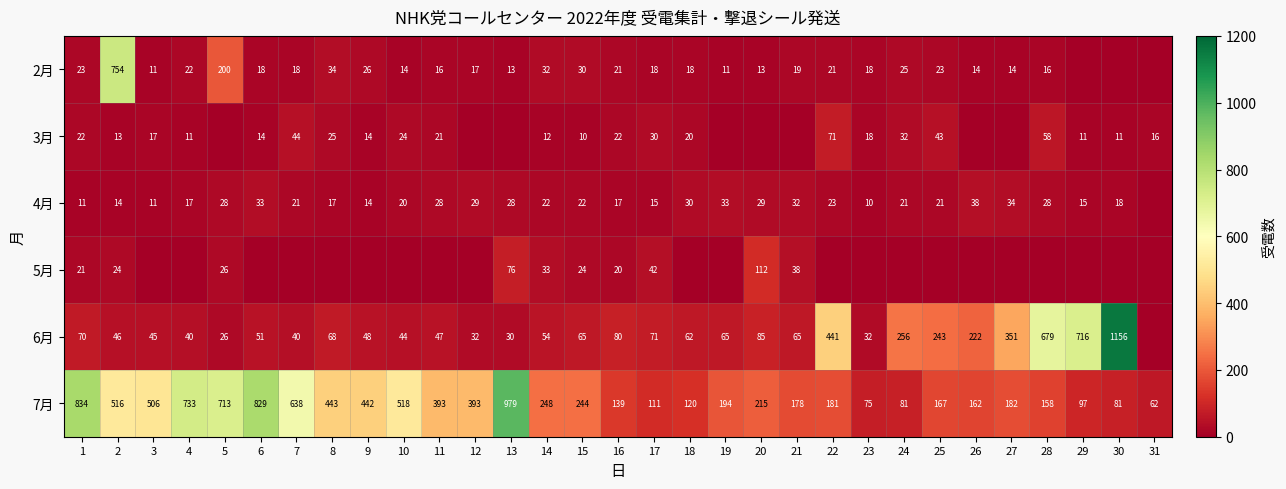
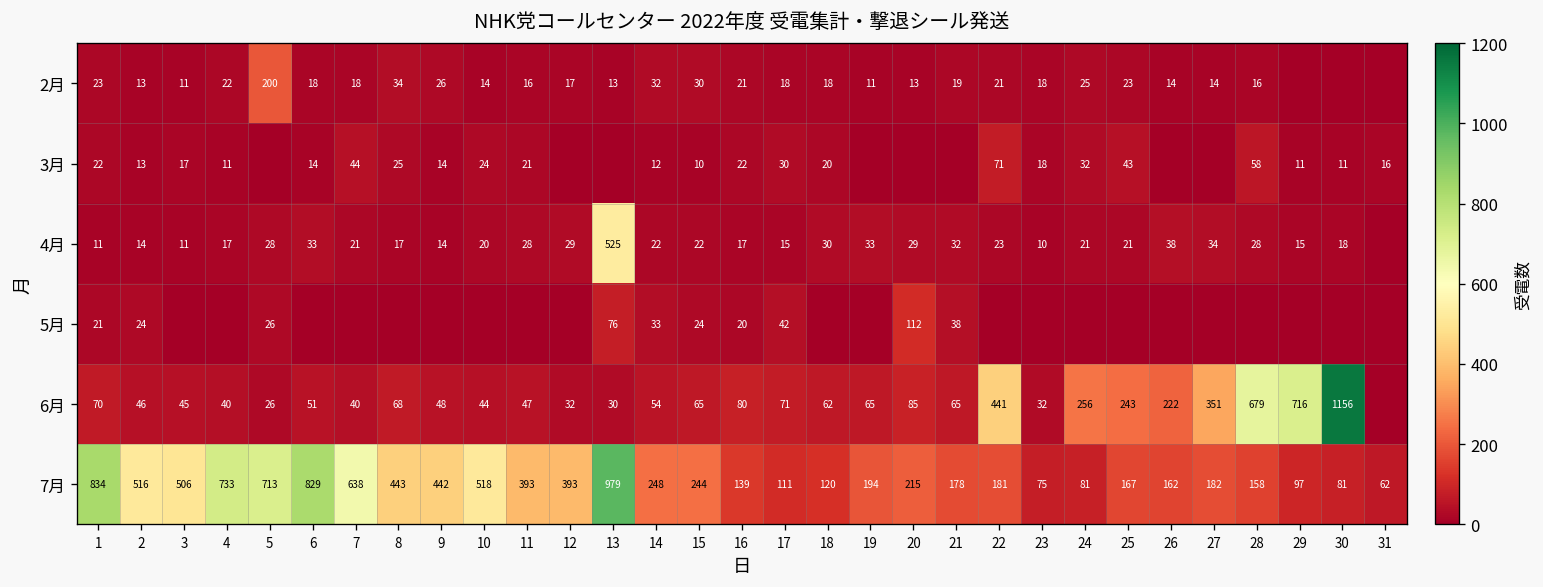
2月, 2: 754 -> 13
4月, 13: 28 -> 525
